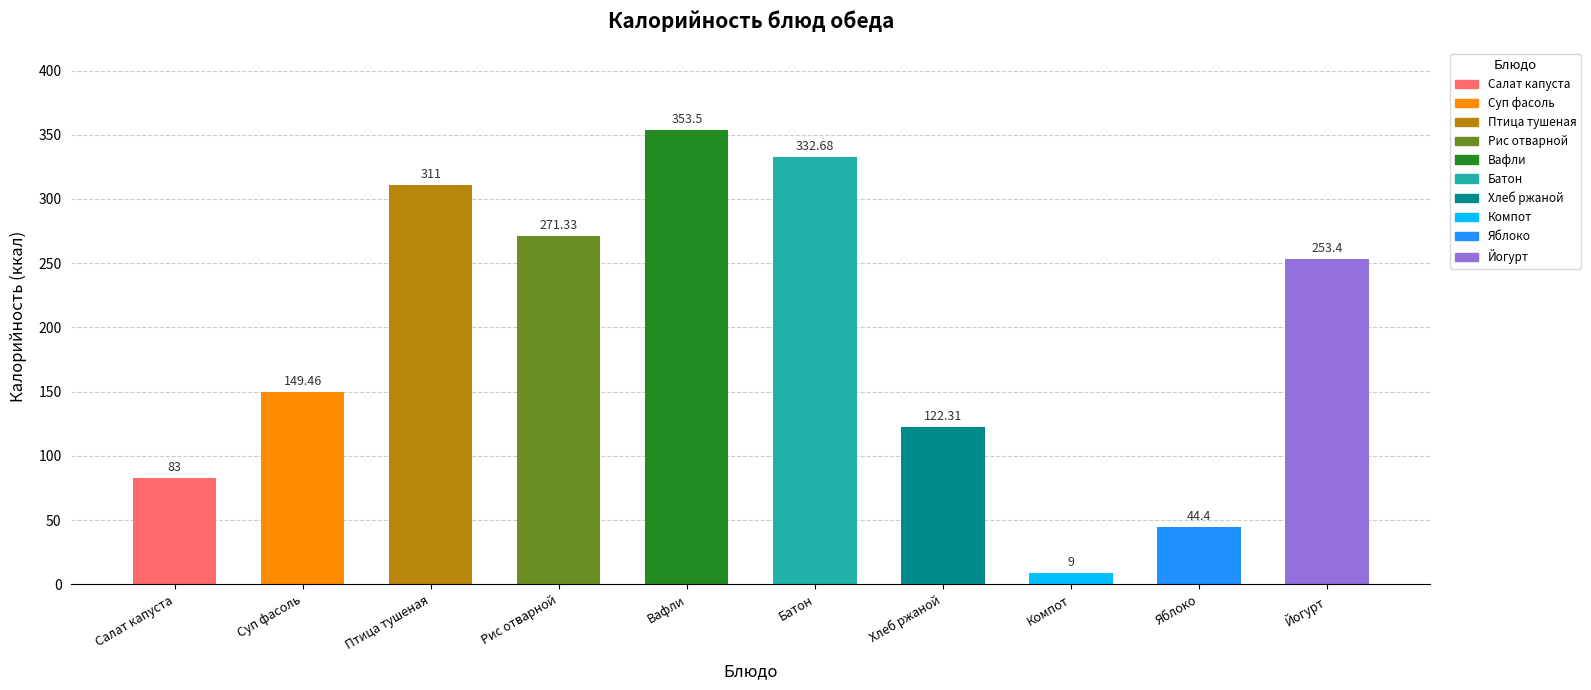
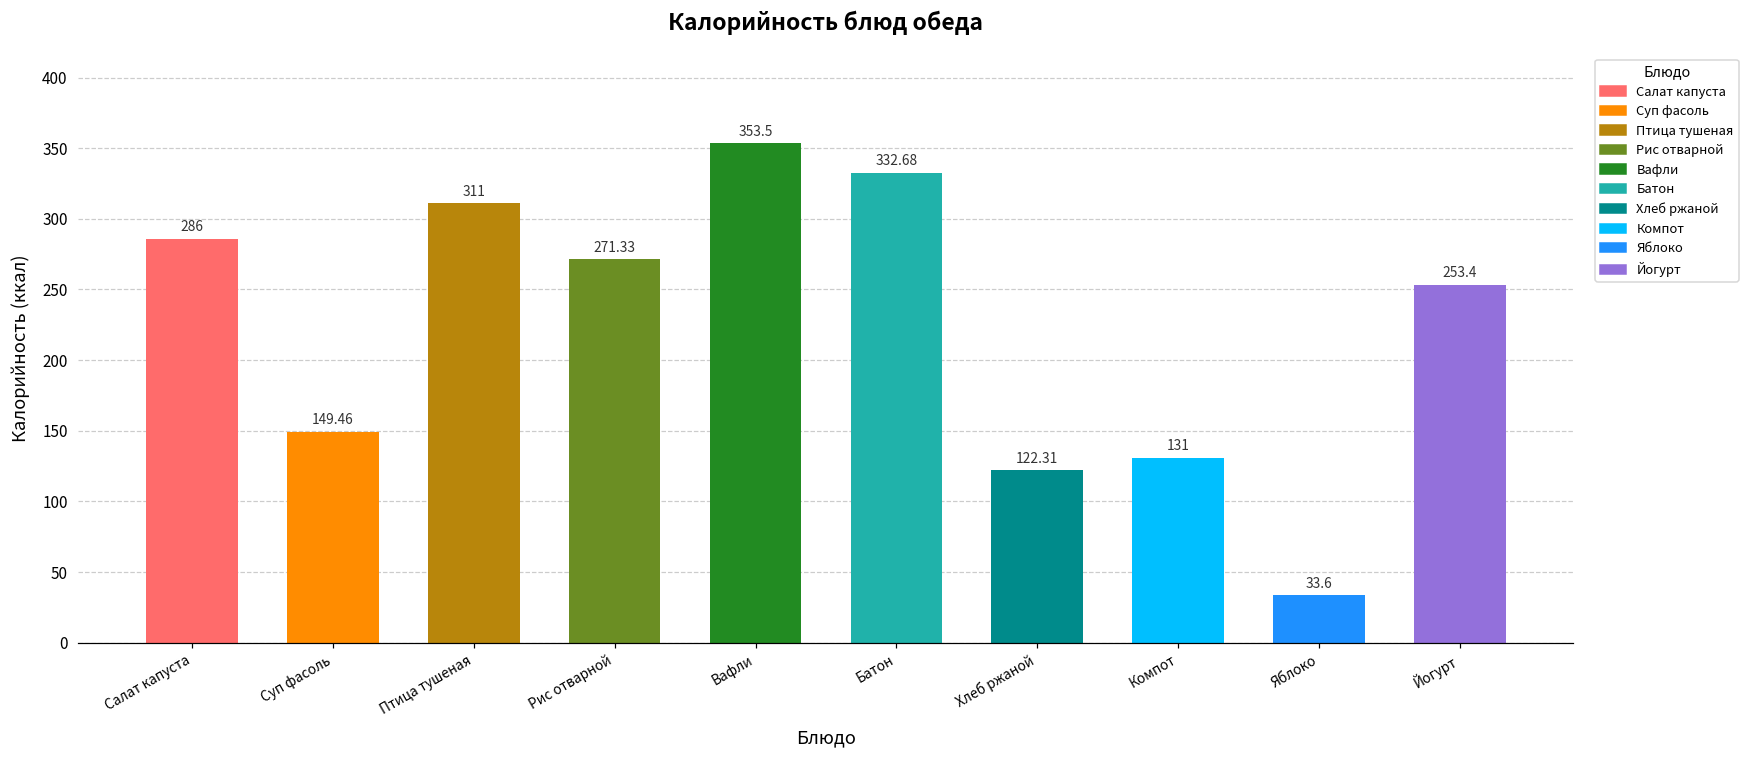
Салат капуста: 83 -> 286
Компот: 9 -> 131
Яблоко: 44.4 -> 33.6
